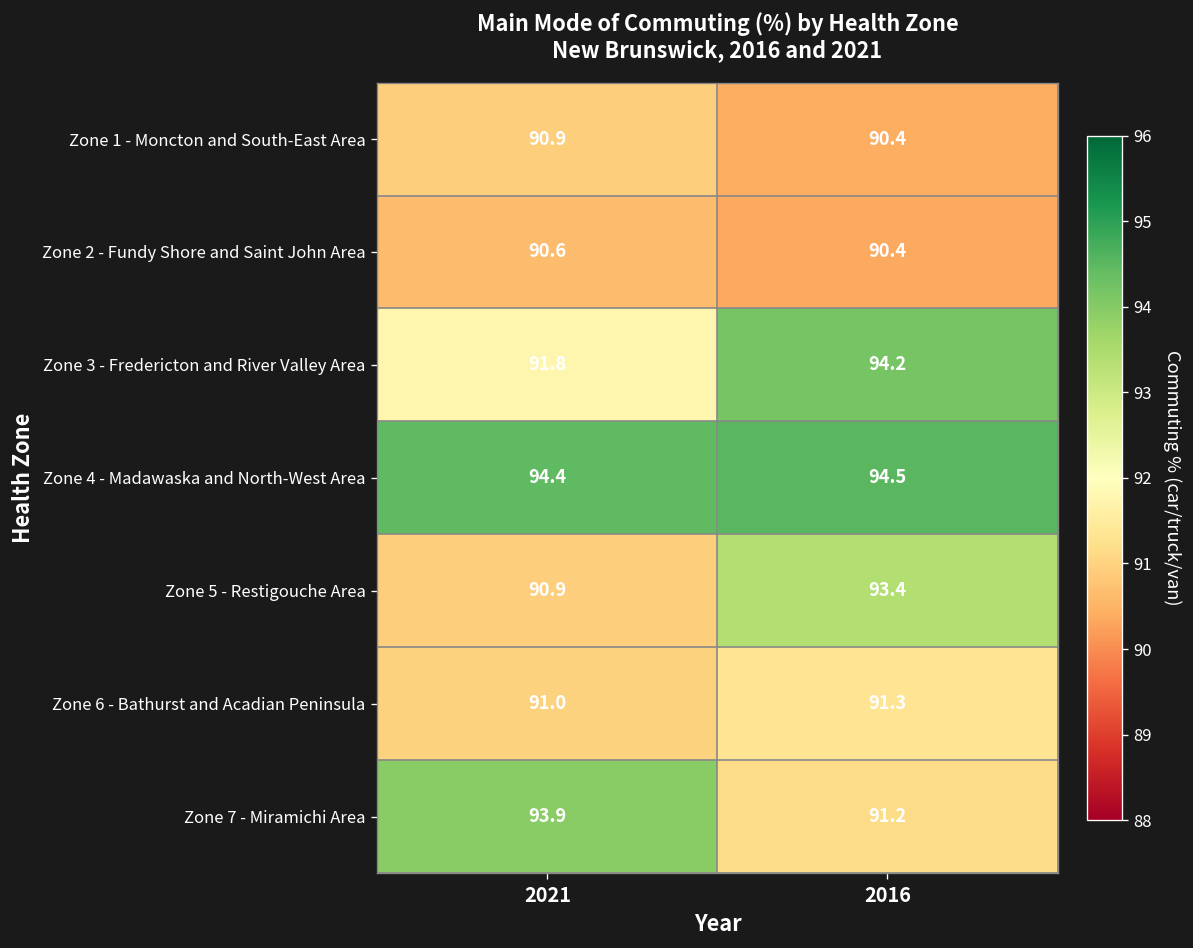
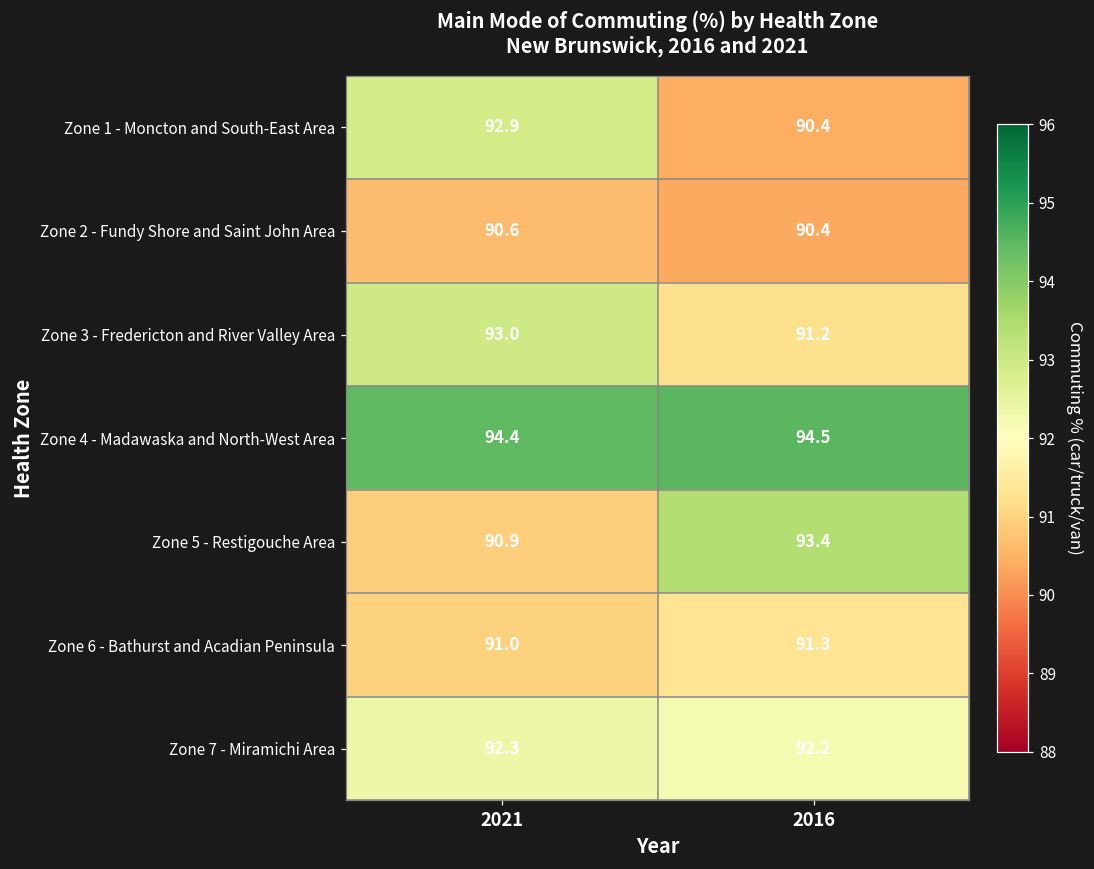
Zone 1 - Moncton and South-East Area, 2021: 90.9 -> 92.9
Zone 3 - Fredericton and River Valley Area, 2021: 91.8 -> 93.0
Zone 3 - Fredericton and River Valley Area, 2016: 94.2 -> 91.2
Zone 7 - Miramichi Area, 2021: 93.9 -> 92.3
Zone 7 - Miramichi Area, 2016: 91.2 -> 92.2
